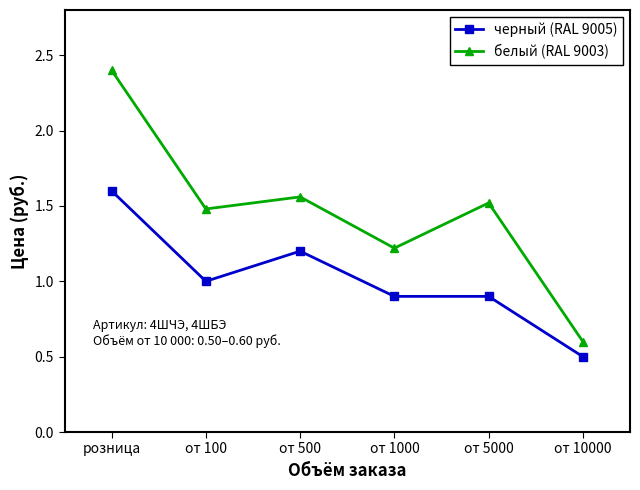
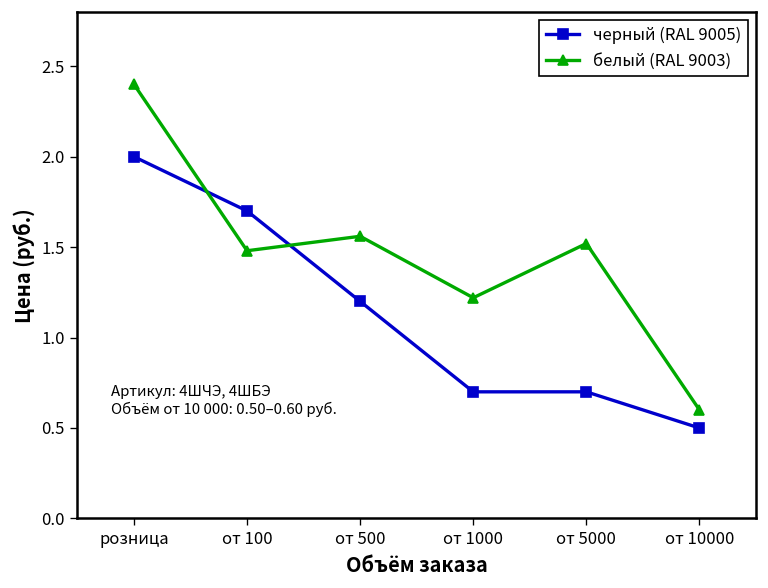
черный (RAL 9005), розница: 1.6 -> 2.0
черный (RAL 9005), от 100: 1.0 -> 1.7
черный (RAL 9005), от 1000: 0.9 -> 0.7
черный (RAL 9005), от 5000: 0.9 -> 0.7
